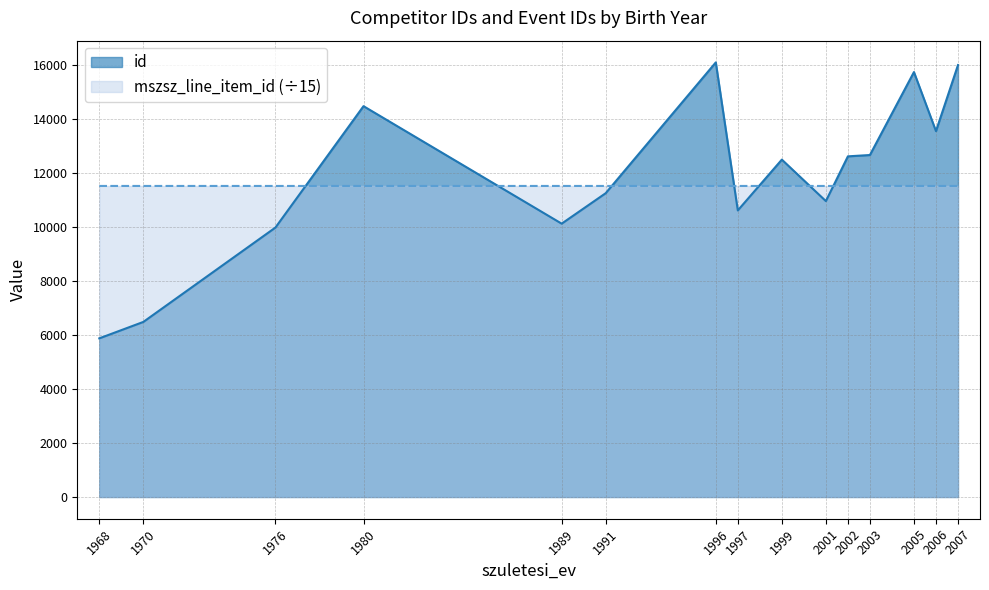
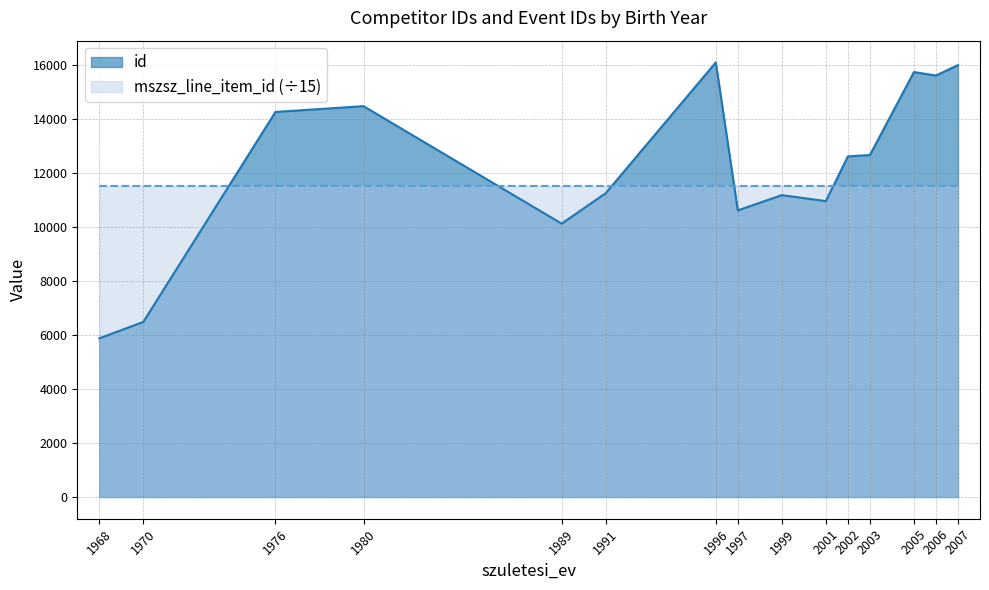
id, 1976: 10000 -> 14300
id, 1999: 12500 -> 11200
id, 2006: 13600 -> 15600
